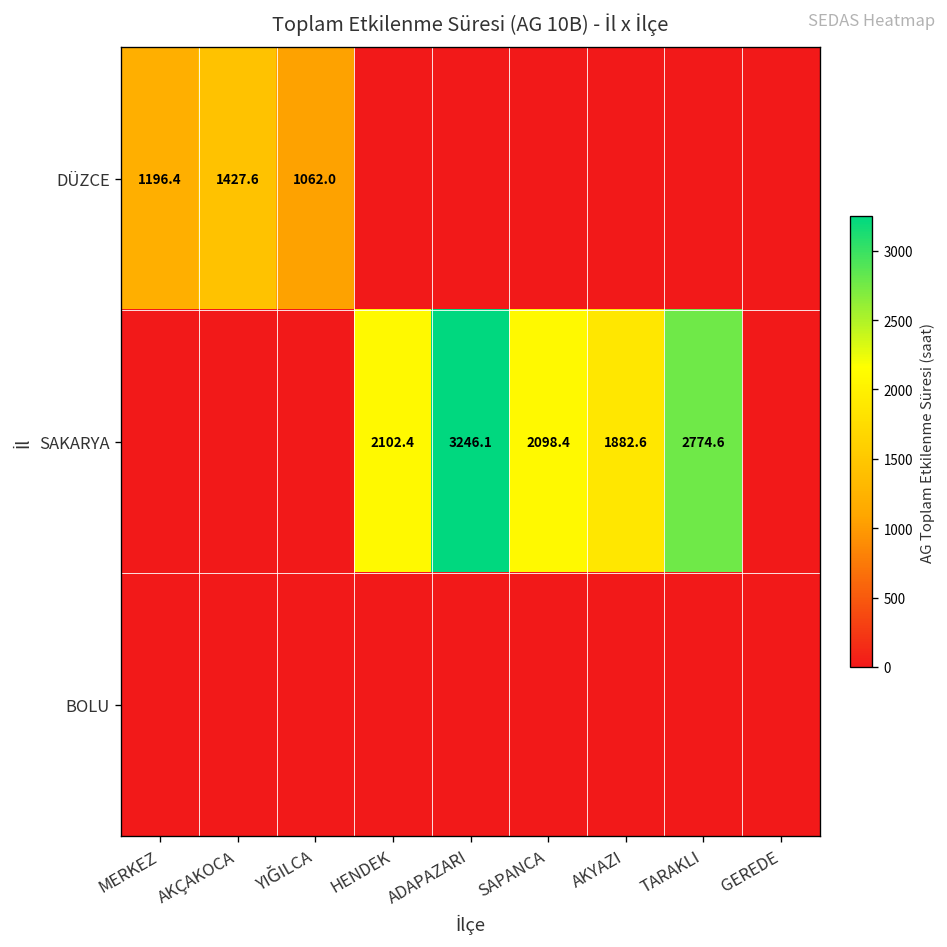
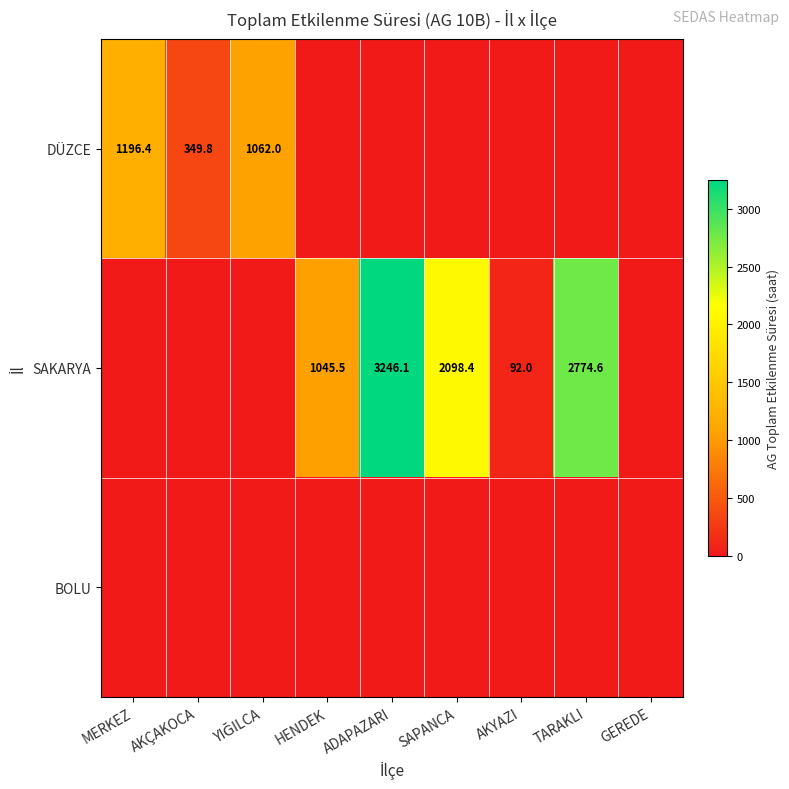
DÜZCE, AKÇAKOCA: 1427.6 -> 349.8
SAKARYA, HENDEK: 2102.4 -> 1045.5
SAKARYA, AKYAZI: 1882.6 -> 92.0
